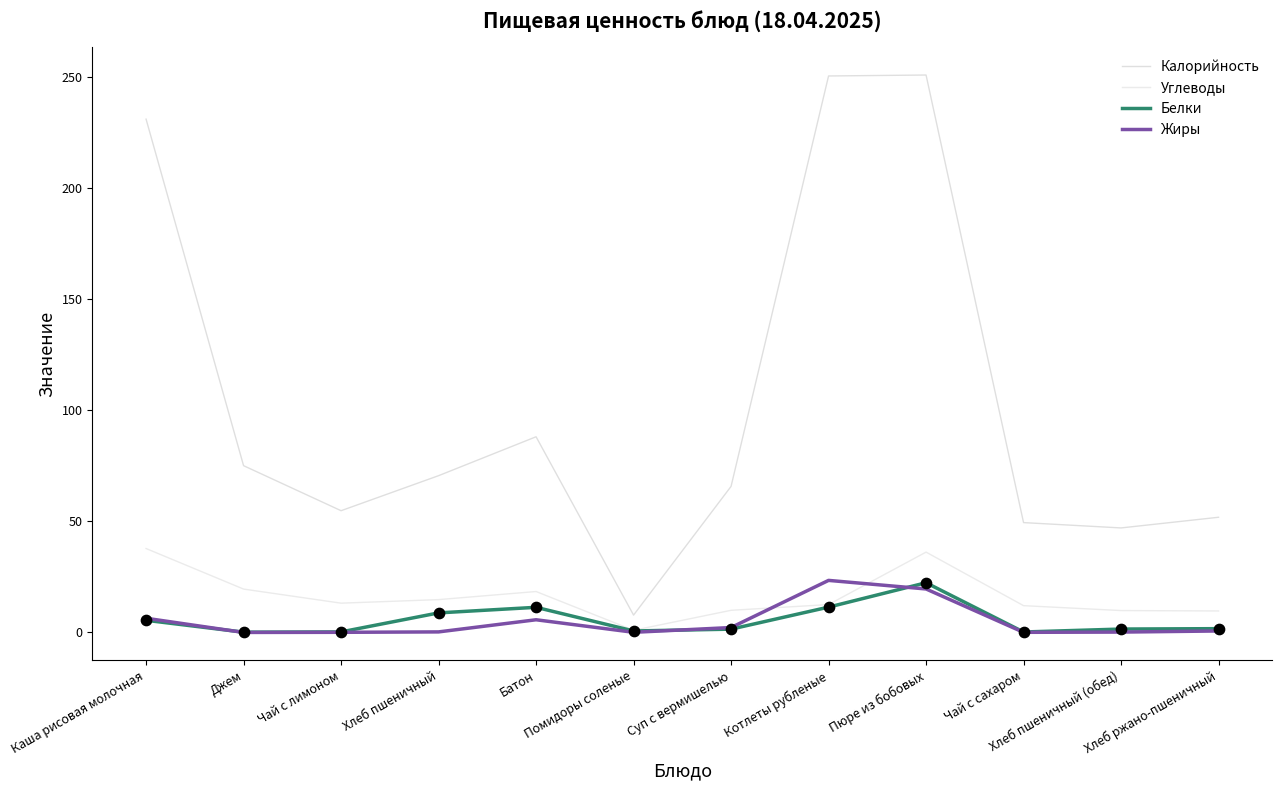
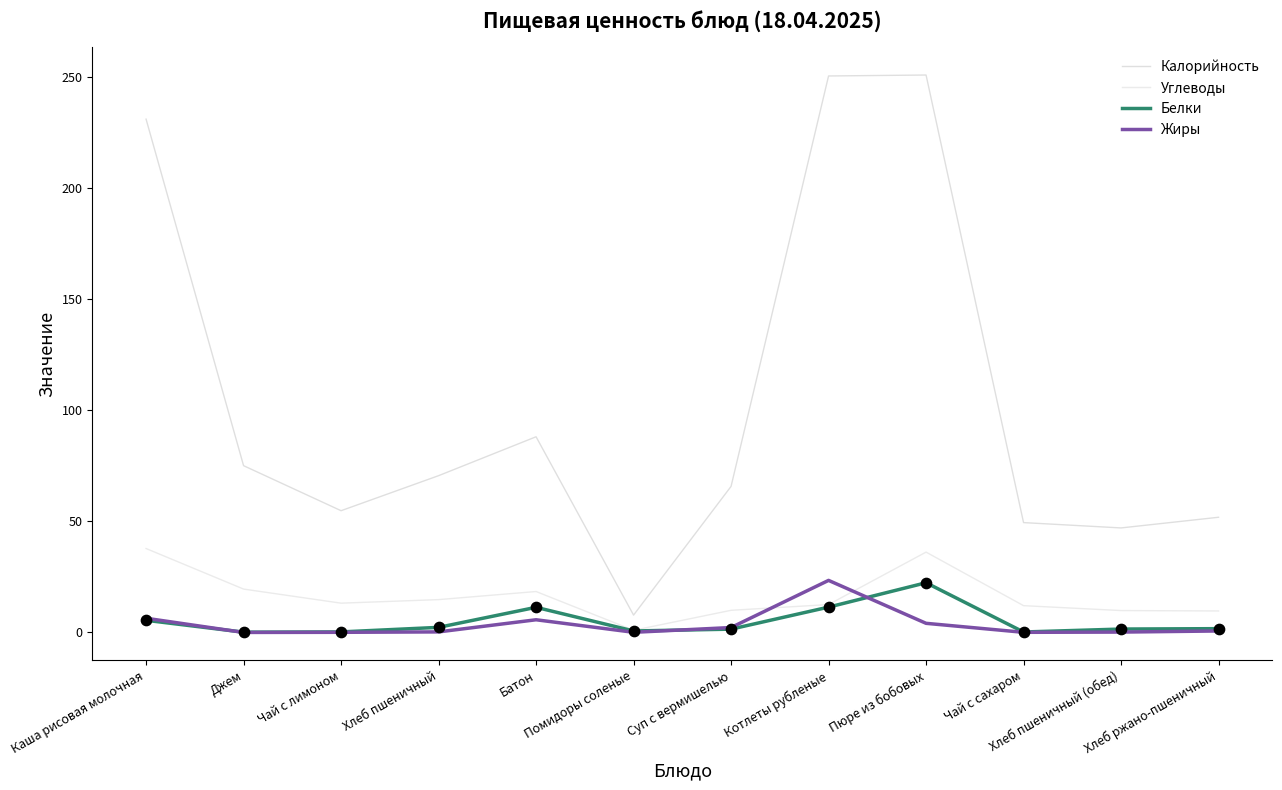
Белки, Хлеб пшеничный: 9 -> 2
Жиры, Пюре из бобовых: 20 -> 4
